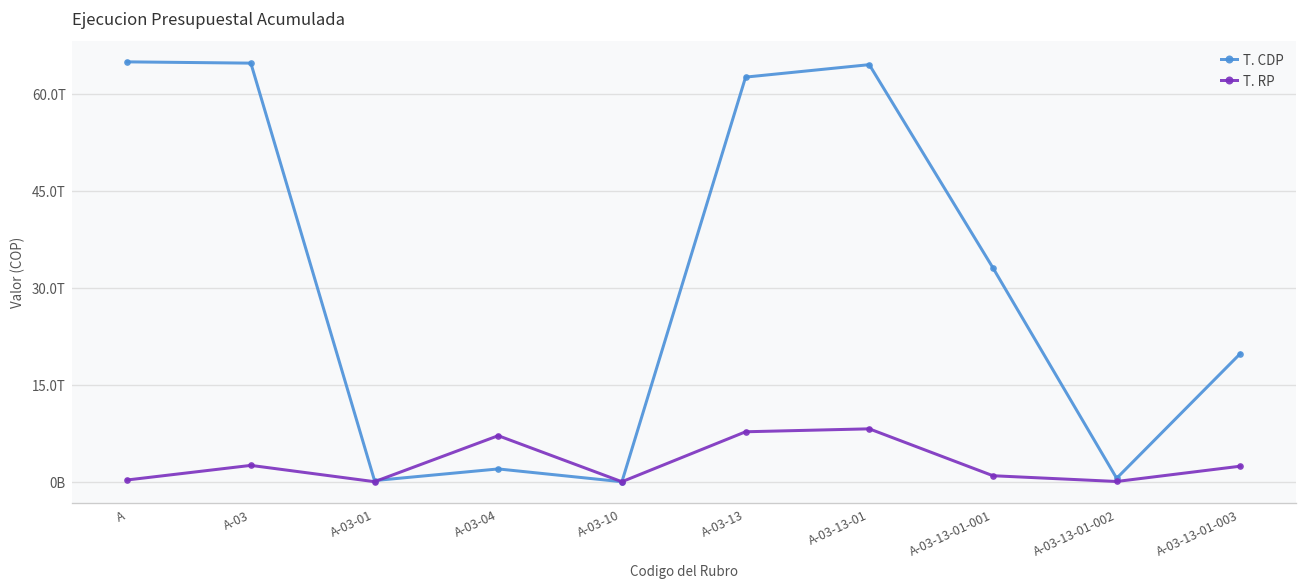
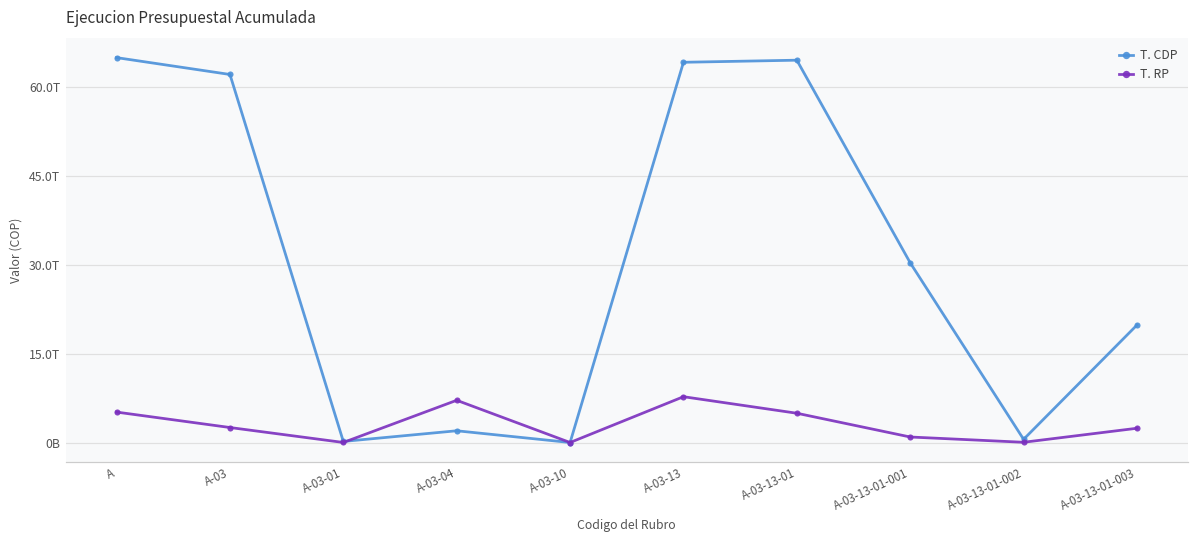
T. RP, A: 0T -> 5T
T. CDP, A-03: 65T -> 62T
T. CDP, A-03-13: 63T -> 64T
T. RP, A-03-13-01: 8T -> 5T
T. CDP, A-03-13-01-001: 33T -> 30T
